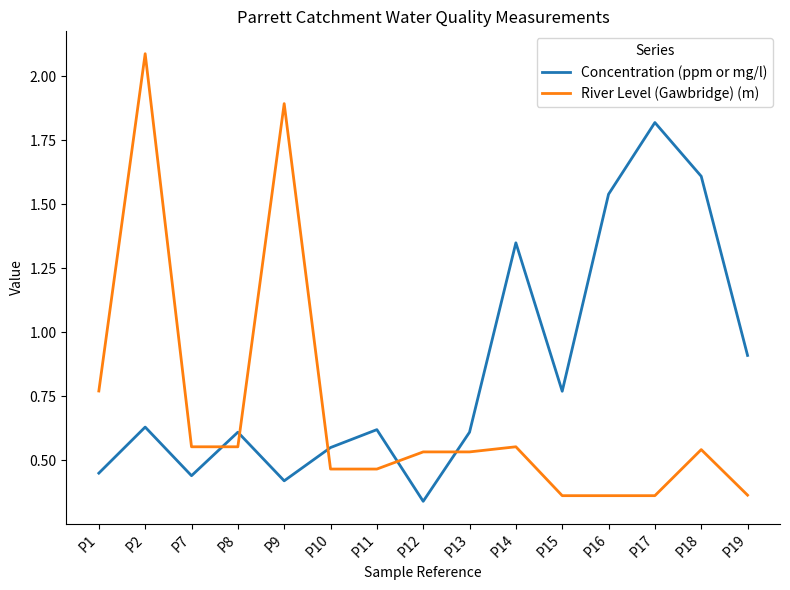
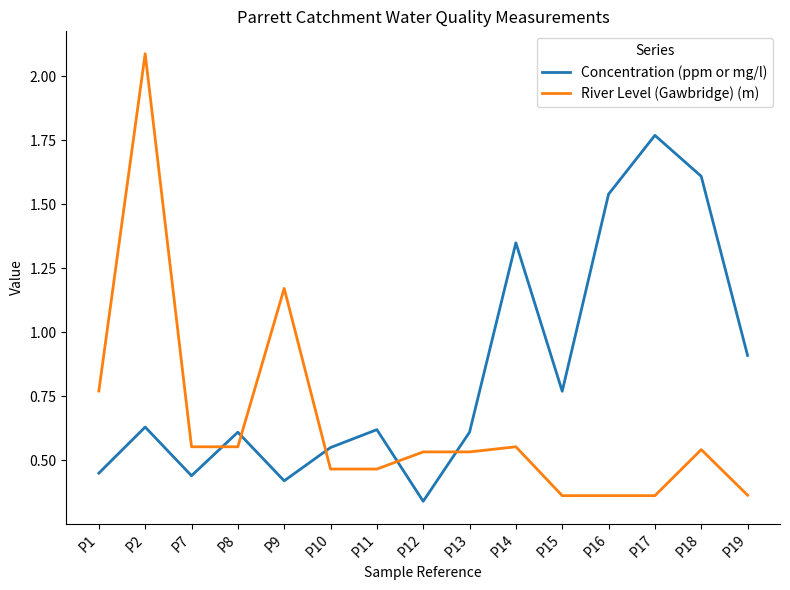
River Level (Gawbridge) (m), P9: 1.89 -> 1.17
Concentration (ppm or mg/l), P17: 1.82 -> 1.77
